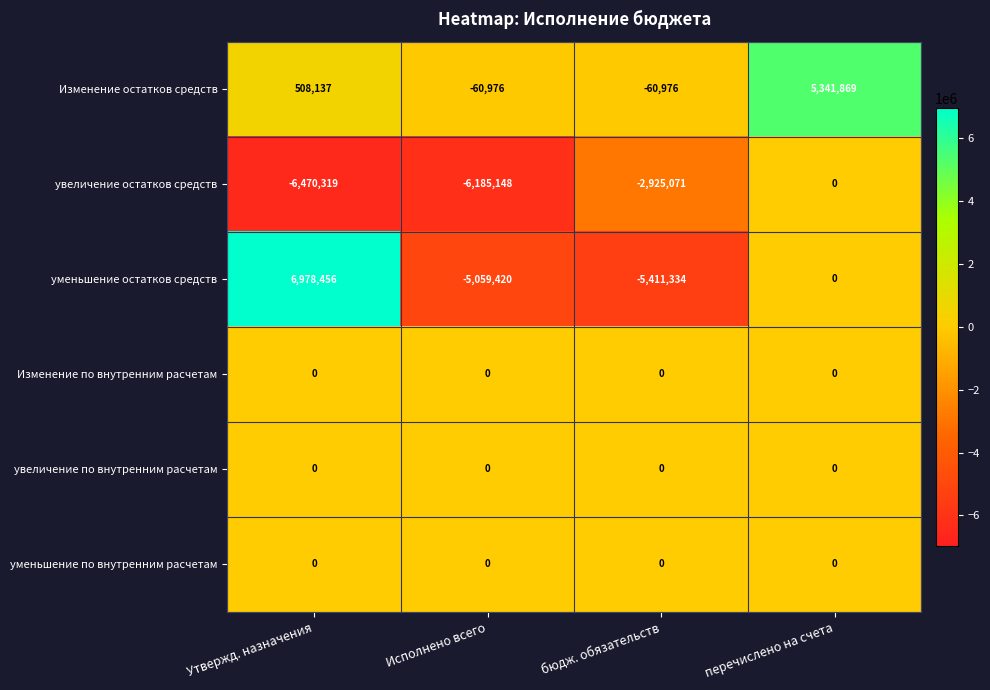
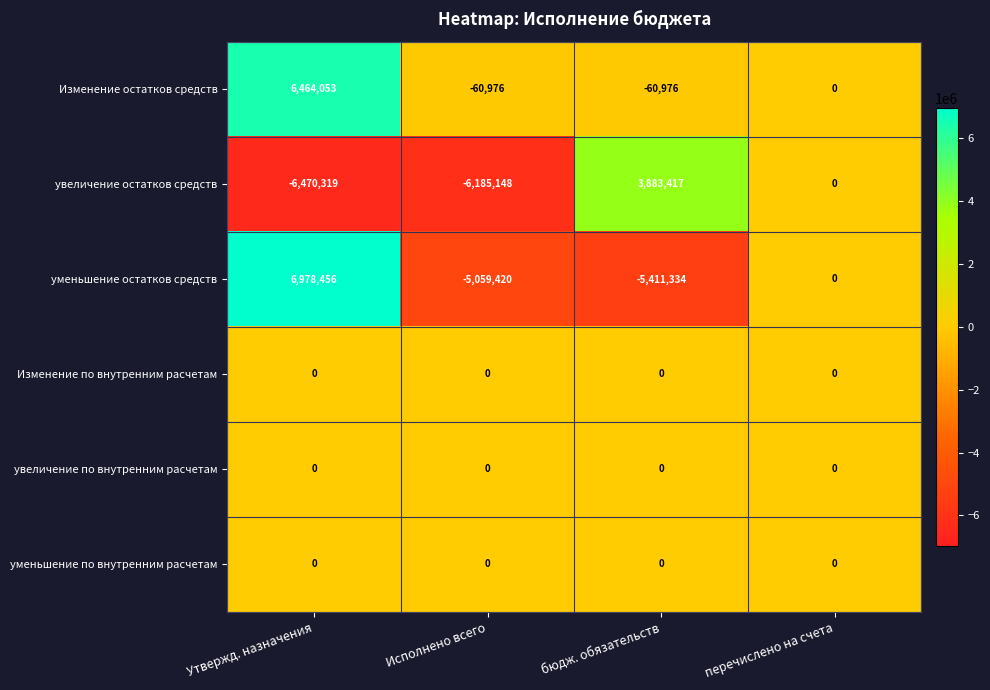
Изменение остатков средств, Утвержд. назначения: 508,137 -> 6,464,053
Изменение остатков средств, перечислено на счета: 5,341,869 -> 0
увеличение остатков средств, бюдж. обязательств: -2,925,071 -> 3,883,417
